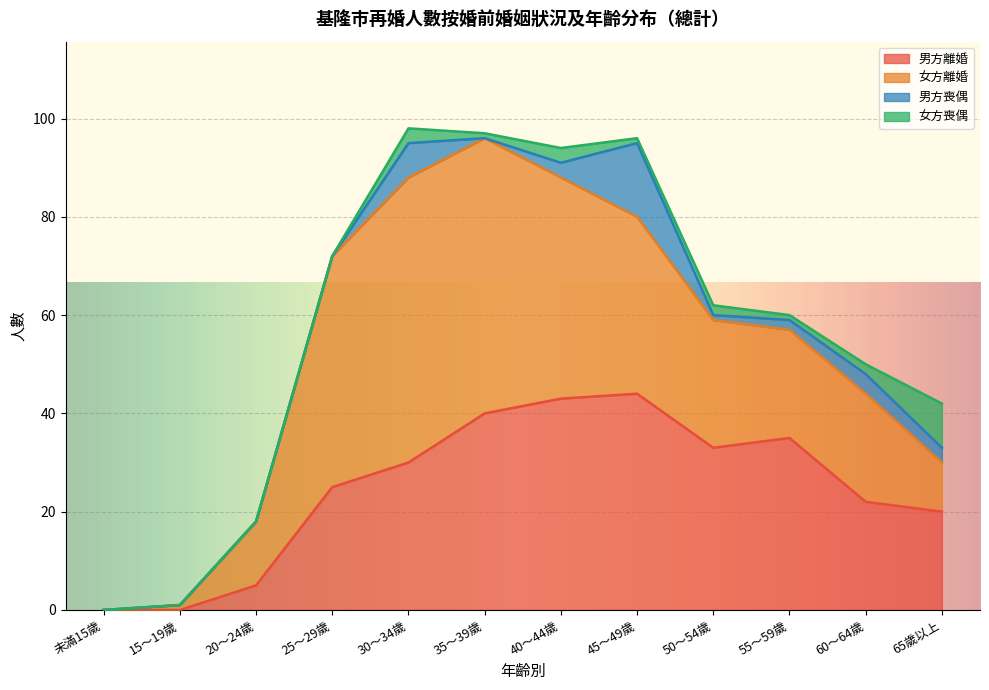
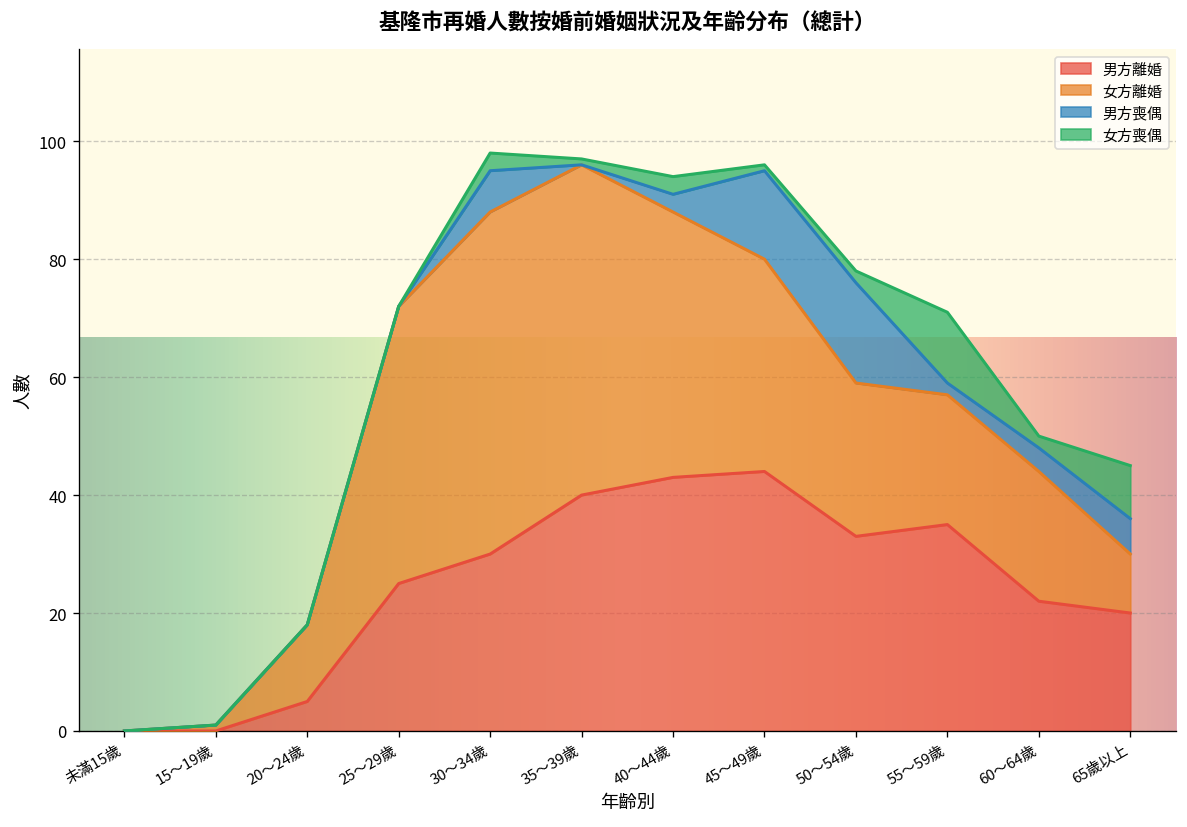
男方喪偶, 50～54歲: 1 -> 17
女方喪偶, 55～59歲: 1 -> 12
男方喪偶, 65歲以上: 3 -> 6
